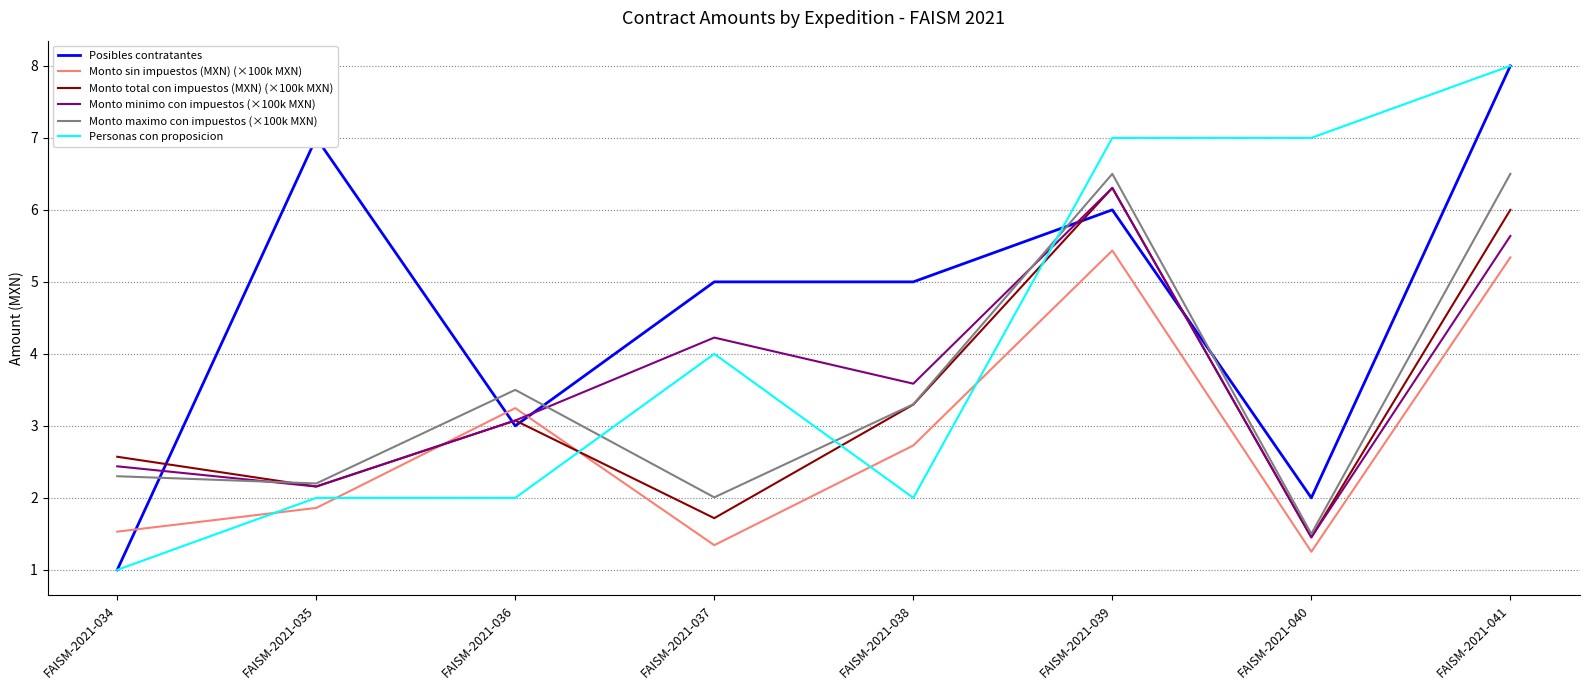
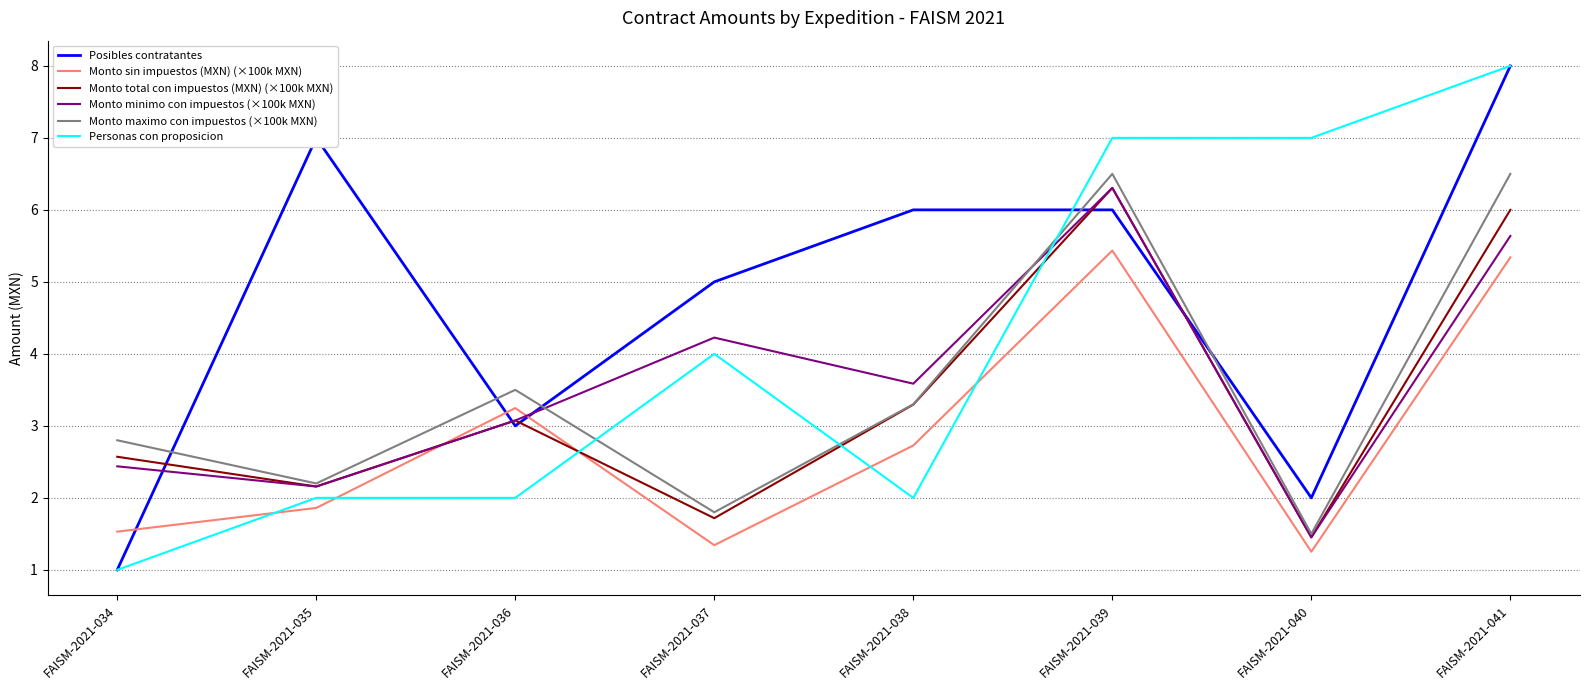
Monto maximo con impuestos (×100k MXN), FAISM-2021-034: 2.3 -> 2.8
Monto maximo con impuestos (×100k MXN), FAISM-2021-037: 2.0 -> 1.8
Posibles contratantes, FAISM-2021-038: 5 -> 6
